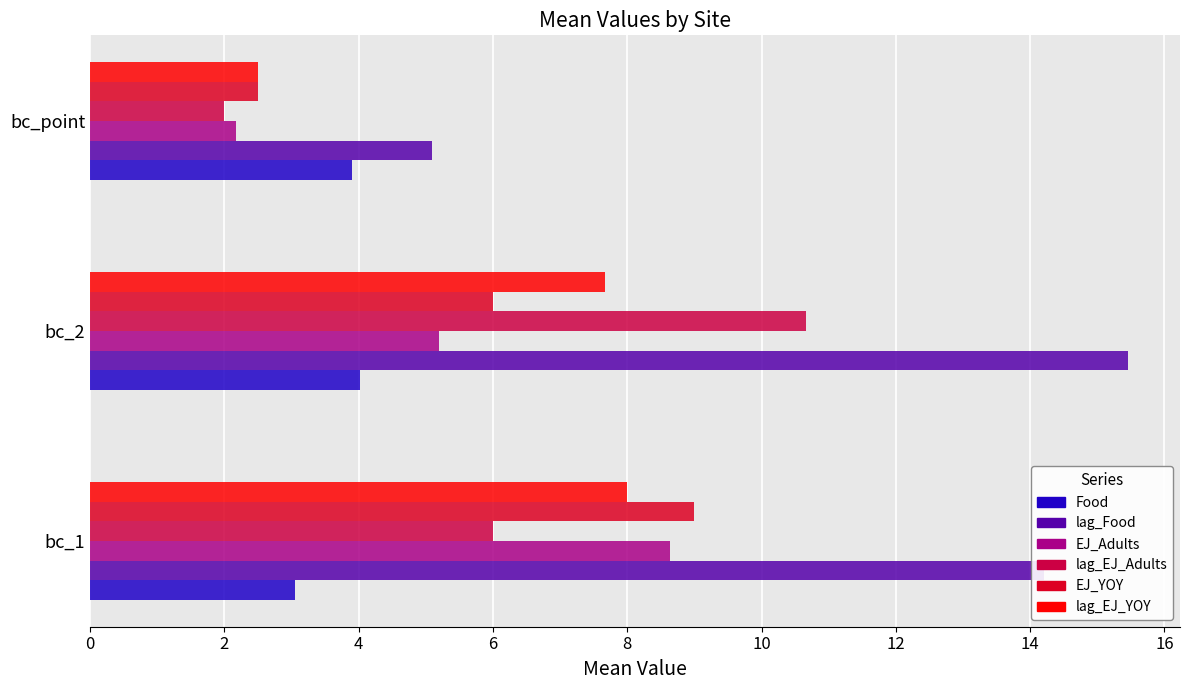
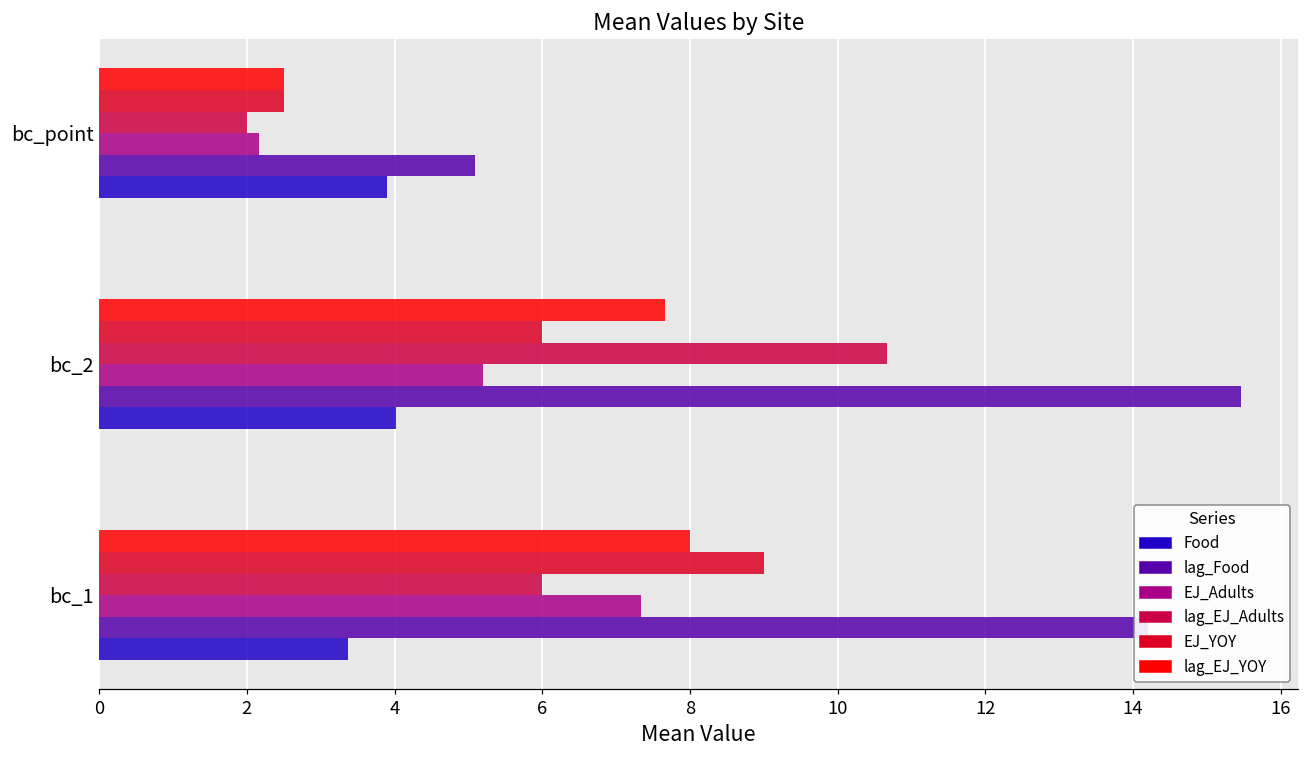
EJ_Adults, bc_1: 8.6 -> 7.3
Food, bc_1: 3.1 -> 3.4
